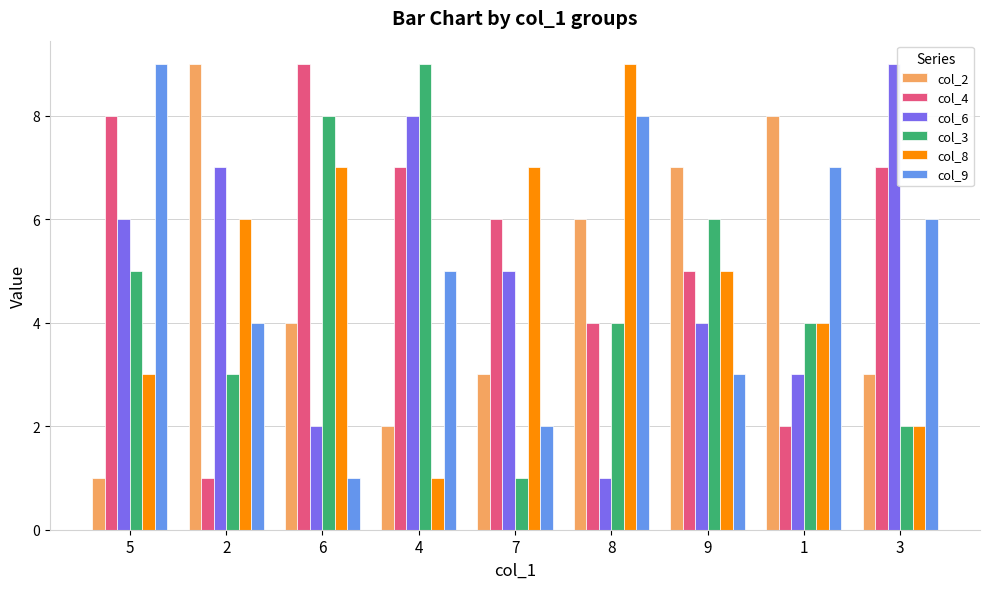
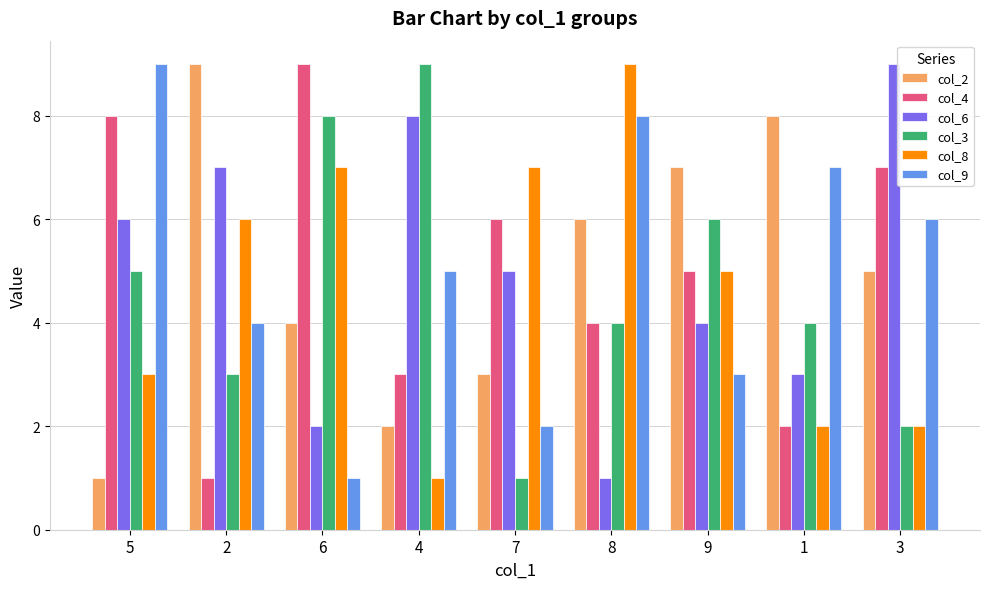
col_4, 4: 7 -> 3
col_8, 1: 4 -> 2
col_2, 3: 3 -> 5
